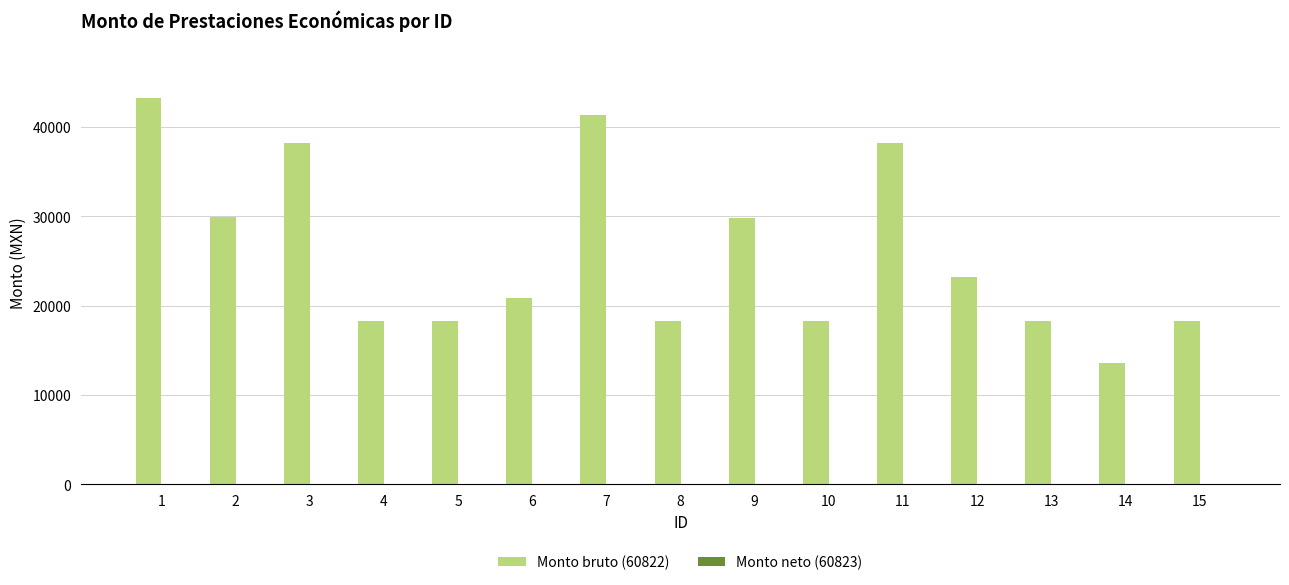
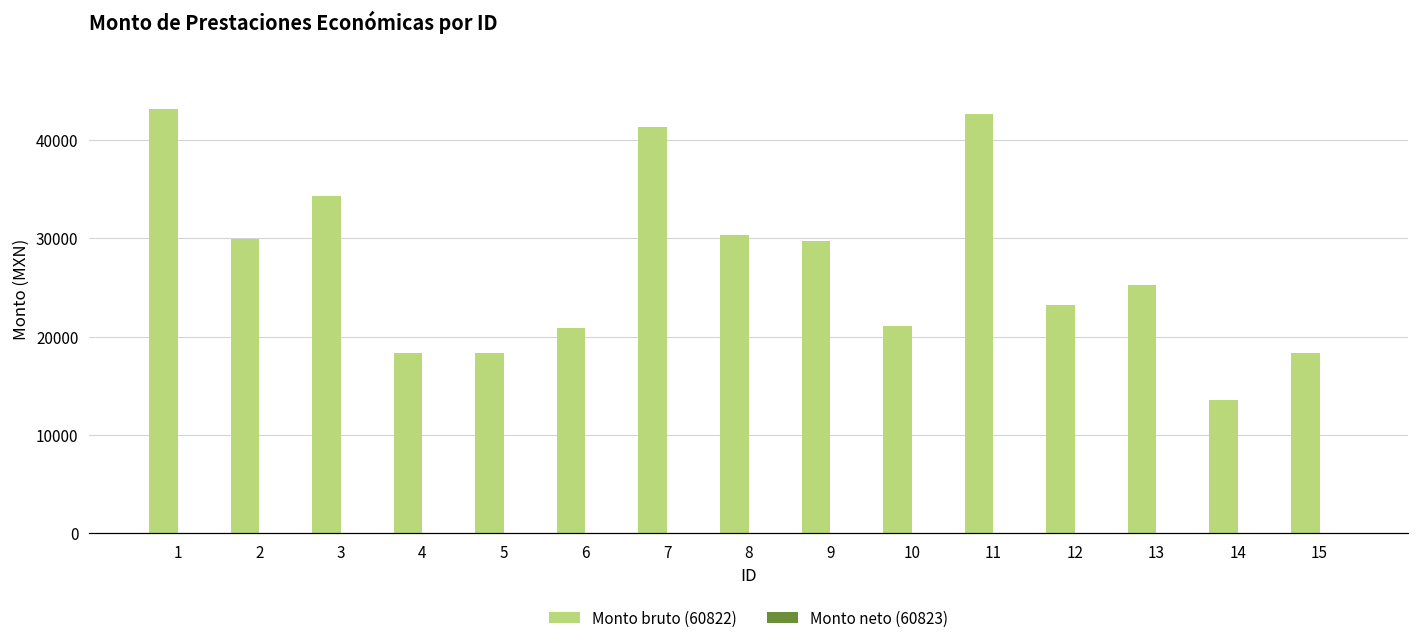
Monto bruto (60822), 3: 38000 -> 34000
Monto bruto (60822), 8: 18000 -> 30000
Monto bruto (60822), 10: 18000 -> 21000
Monto bruto (60822), 11: 38000 -> 43000
Monto bruto (60822), 13: 18000 -> 25000
